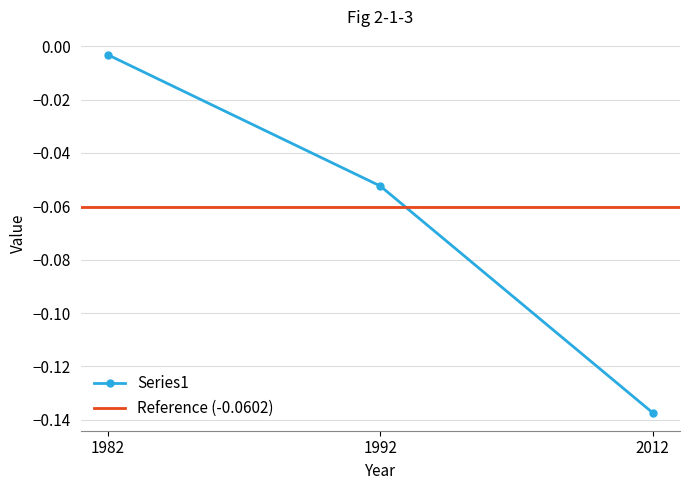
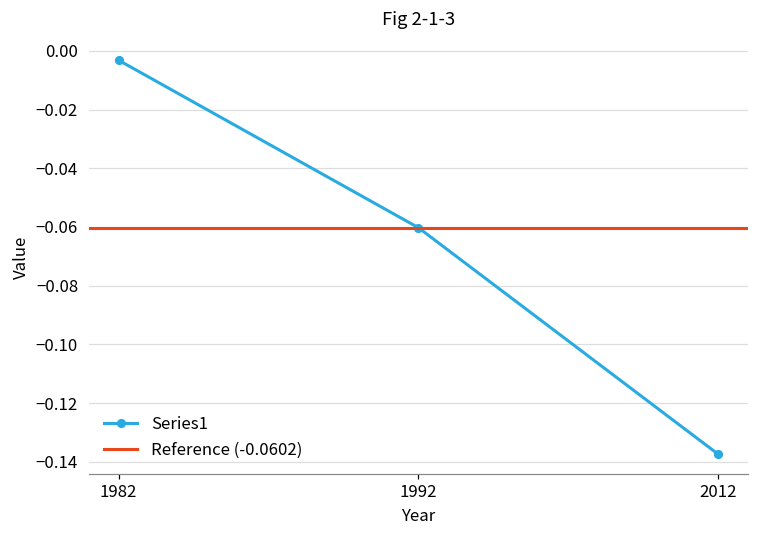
1992: -0.052 -> -0.060
